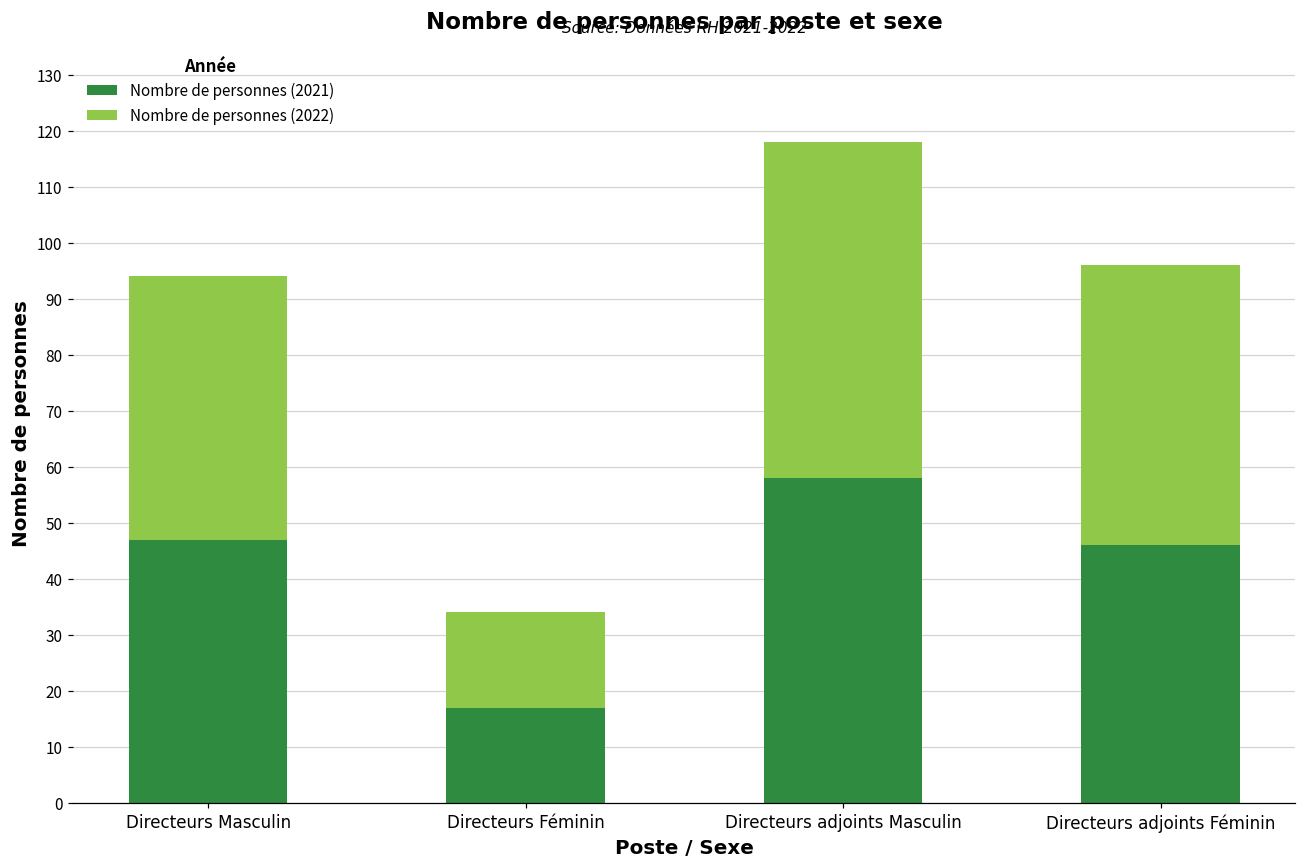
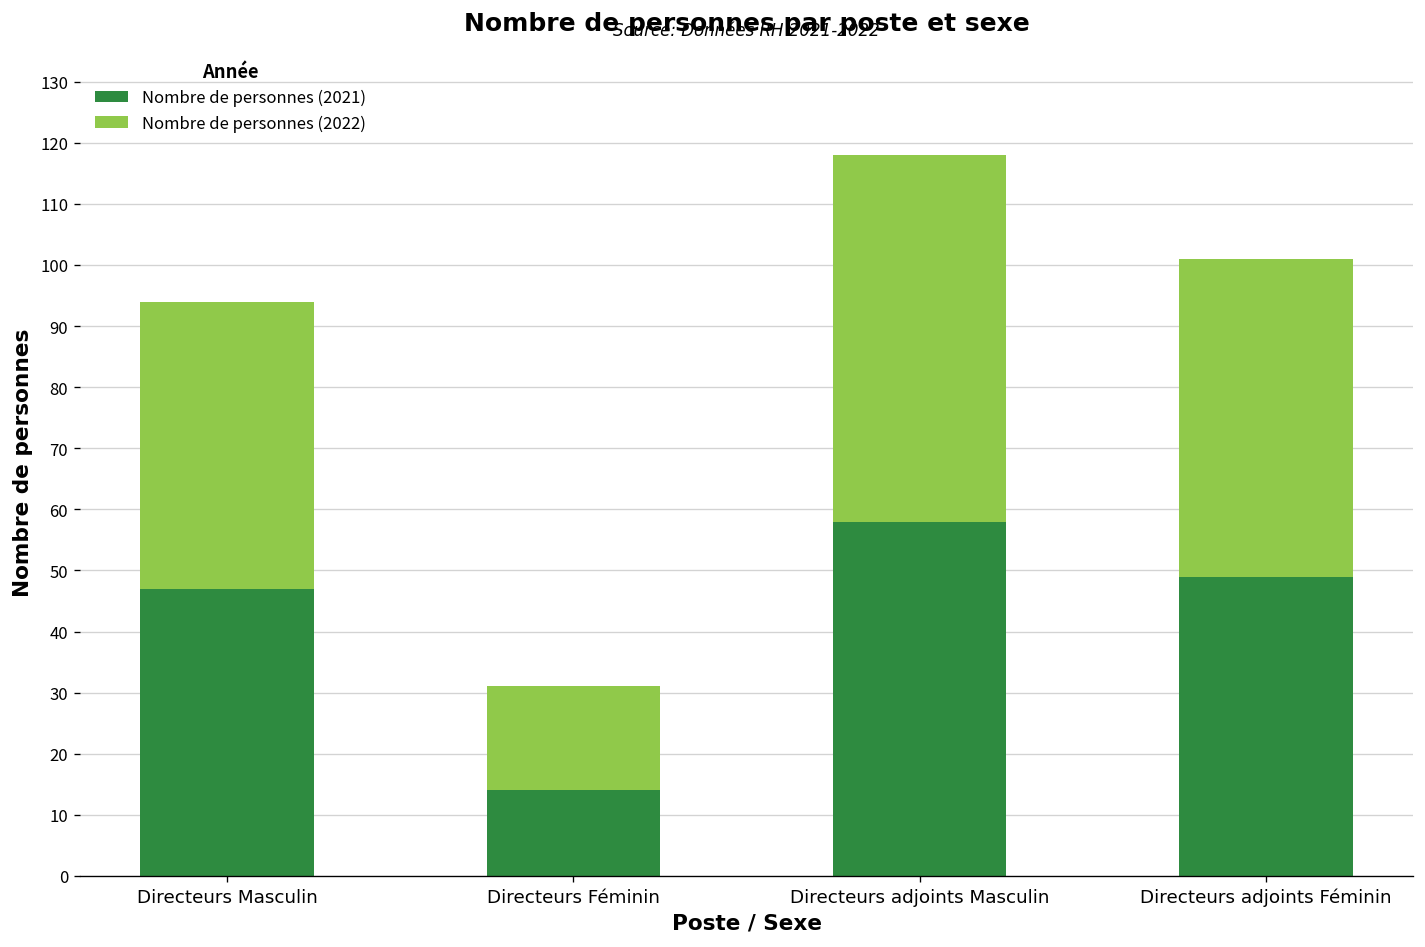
Nombre de personnes (2021), Directeurs Féminin: 17 -> 14
Nombre de personnes (2021), Directeurs adjoints Féminin: 46 -> 49
Nombre de personnes (2022), Directeurs adjoints Féminin: 50 -> 52
